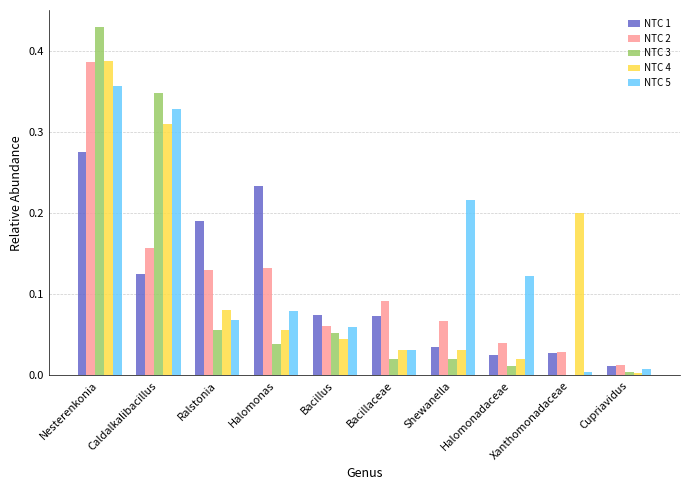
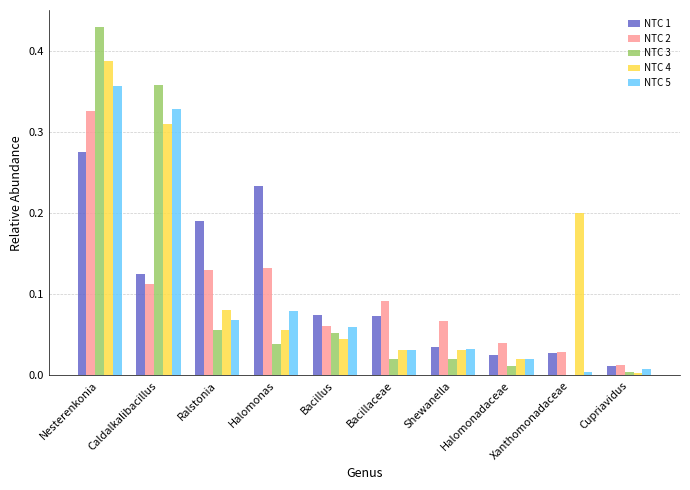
NTC 2, Nesterenkonia: 0.39 -> 0.33
NTC 2, Caldalkalibacillus: 0.16 -> 0.11
NTC 3, Caldalkalibacillus: 0.35 -> 0.36
NTC 5, Shewanella: 0.22 -> 0.03
NTC 5, Halomonadaceae: 0.12 -> 0.02
